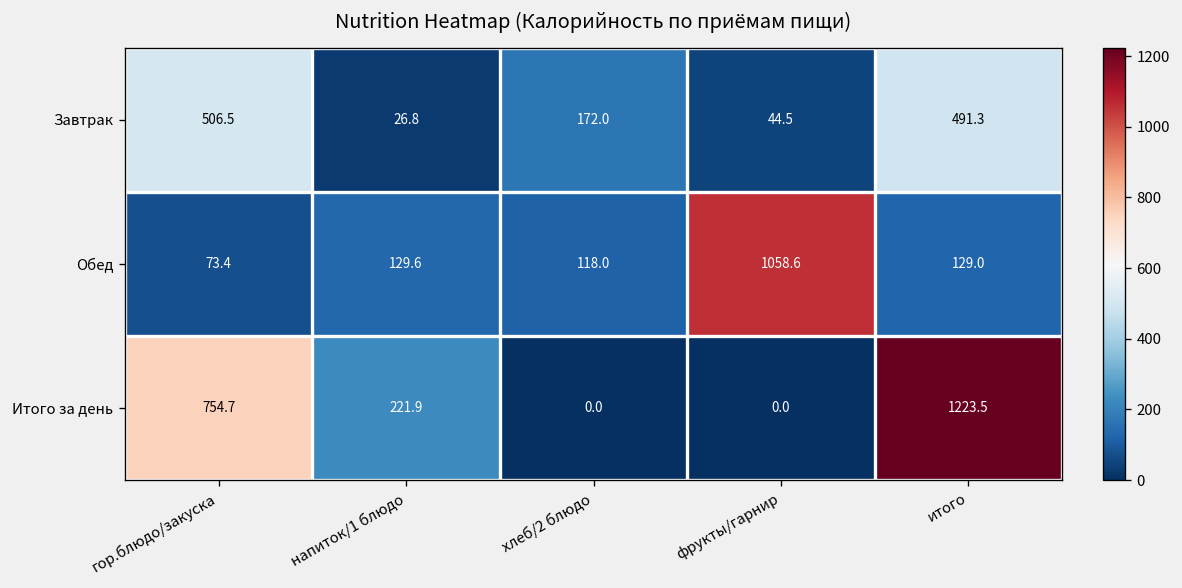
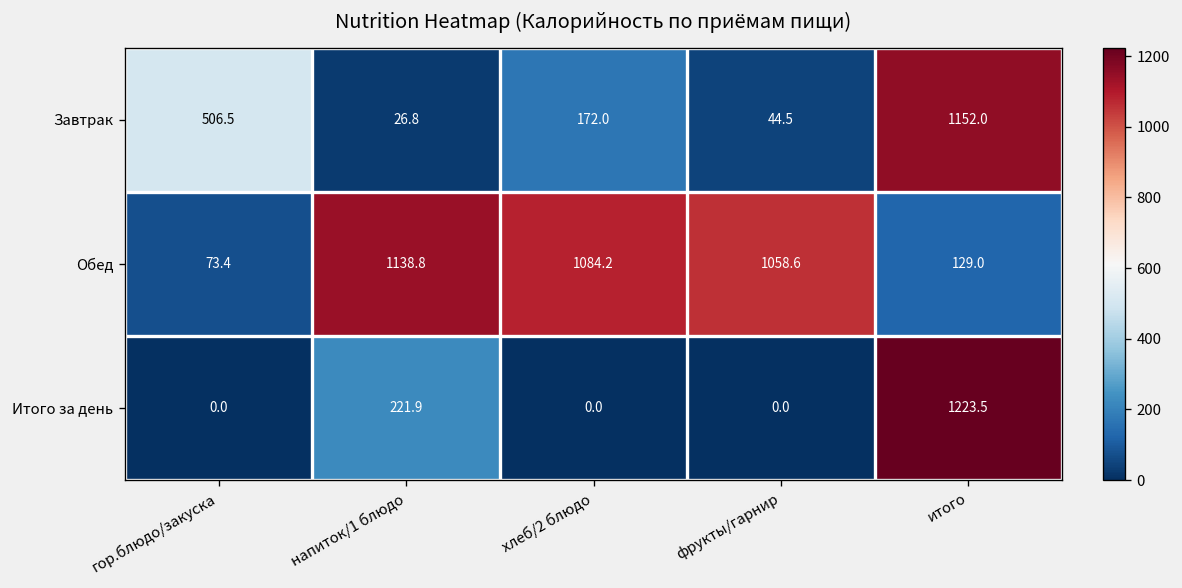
Завтрак, итого: 491.3 -> 1152.0
Обед, напиток/1 блюдо: 129.6 -> 1138.8
Обед, хлеб/2 блюдо: 118.0 -> 1084.2
Итого за день, гор.блюдо/закуска: 754.7 -> 0.0
